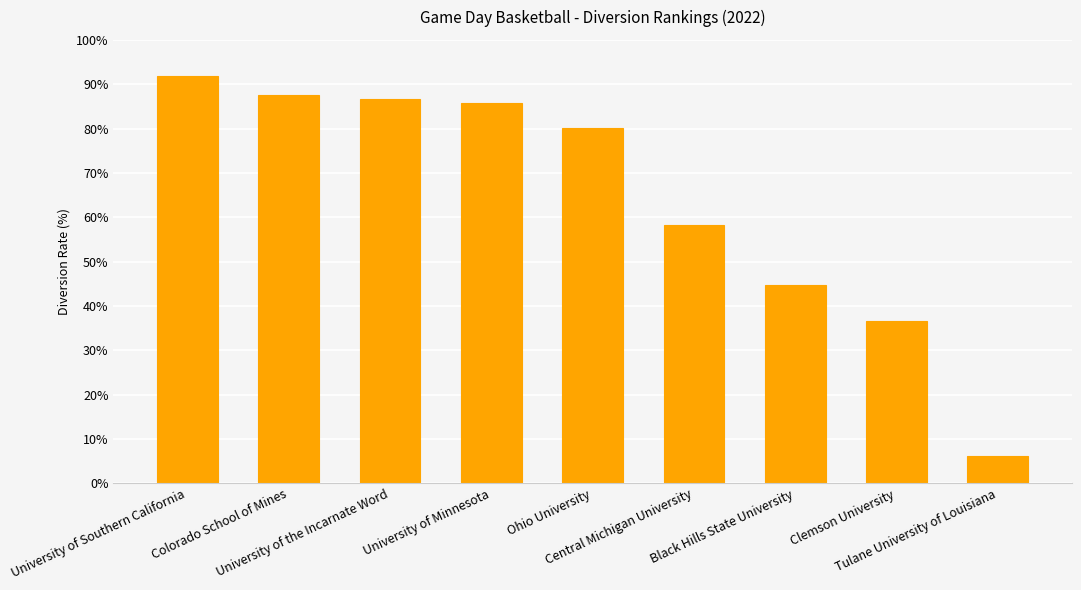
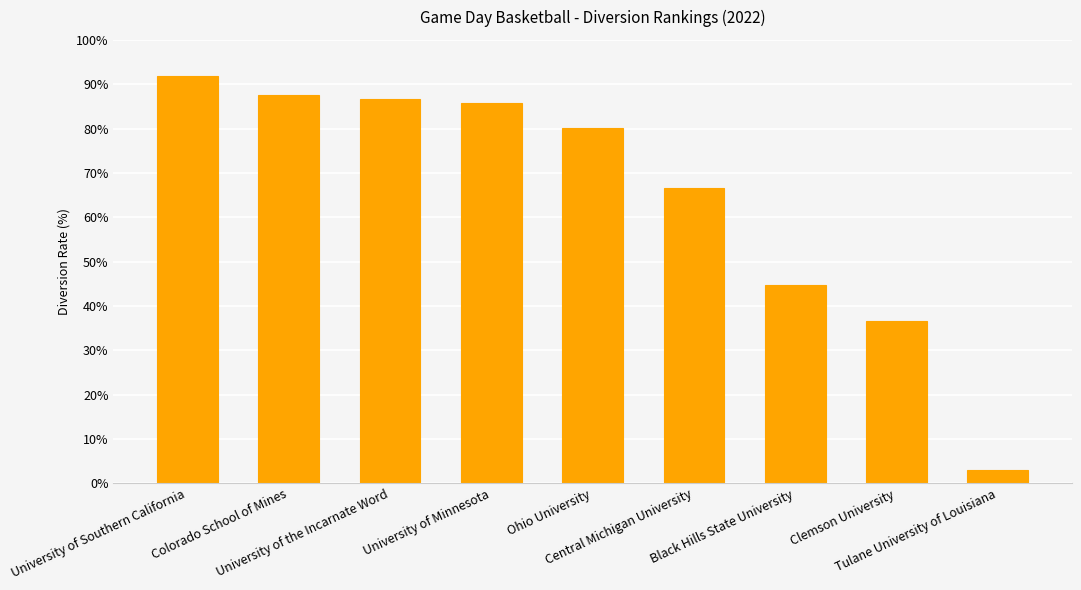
Central Michigan University: 58% -> 67%
Tulane University of Louisiana: 6% -> 3%
